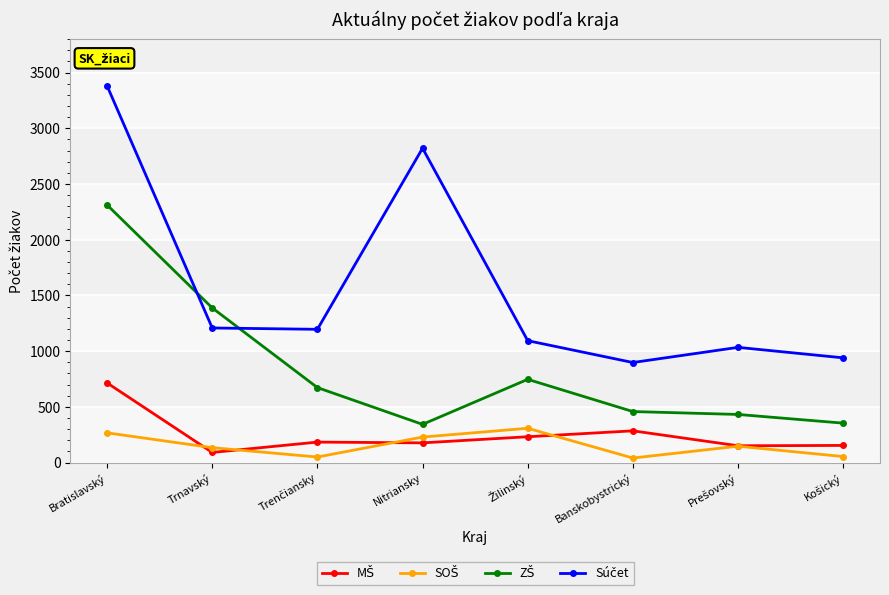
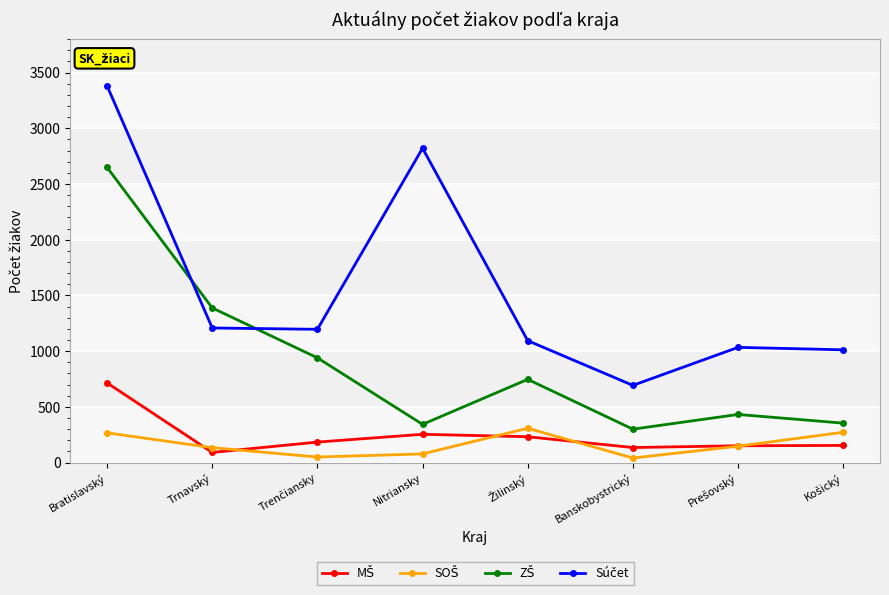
ZŠ, Bratislavský: 2310 -> 2650
ZŠ, Trenčiansky: 670 -> 940
MŠ, Nitriansky: 180 -> 250
SOŠ, Nitriansky: 230 -> 80
MŠ, Banskobystrický: 290 -> 140
ZŠ, Banskobystrický: 460 -> 300
Súčet, Banskobystrický: 900 -> 690
SOŠ, Košický: 50 -> 270
Súčet, Košický: 940 -> 1010
